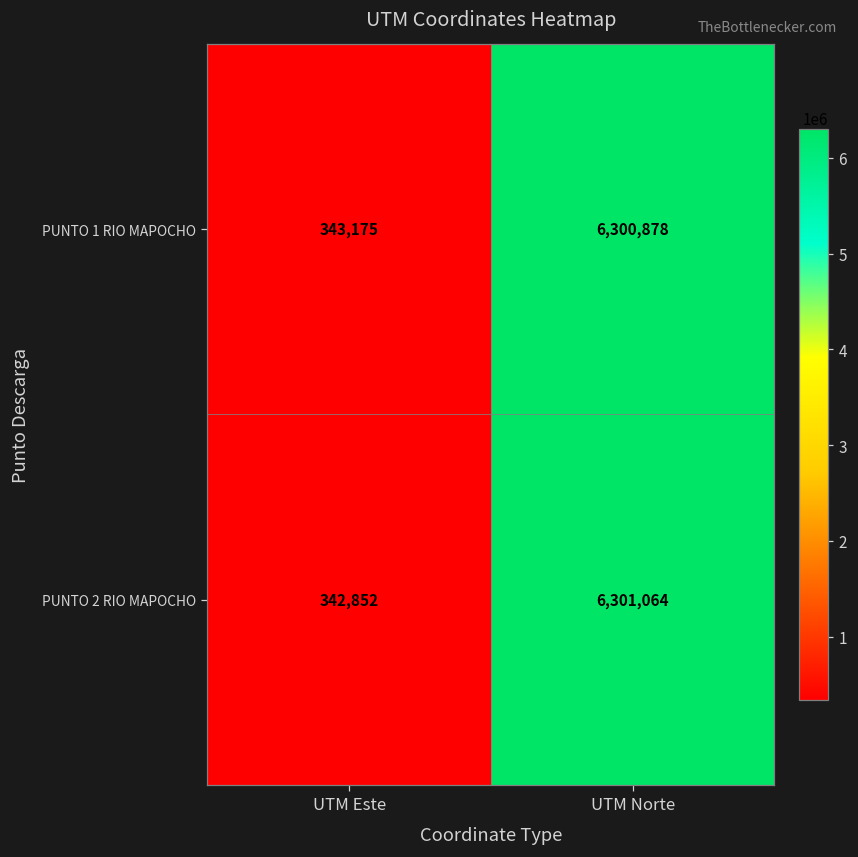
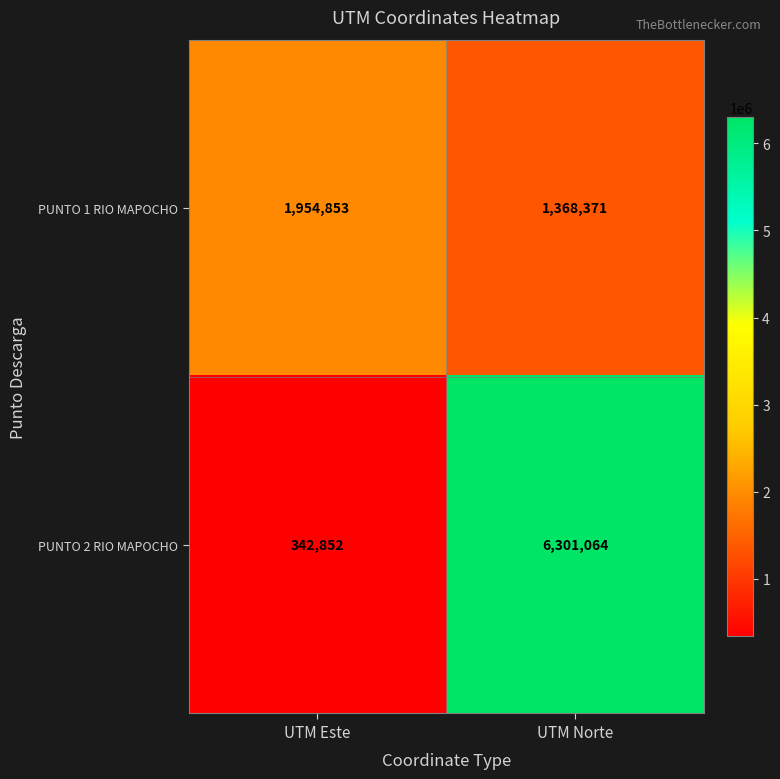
PUNTO 1 RIO MAPOCHO, UTM Este: 343,175 -> 1,954,853
PUNTO 1 RIO MAPOCHO, UTM Norte: 6,300,878 -> 1,368,371
